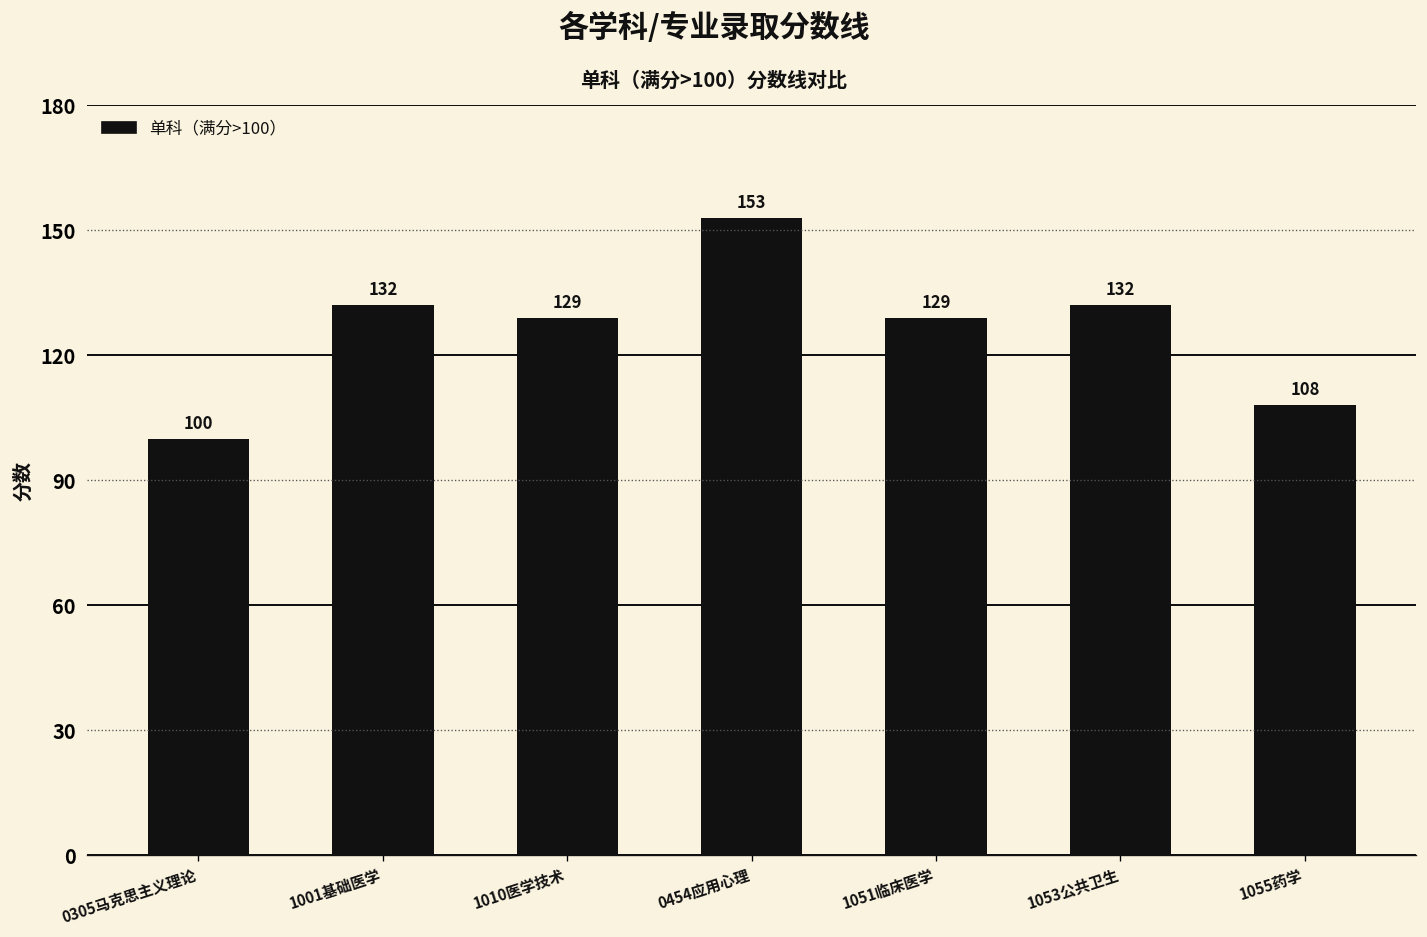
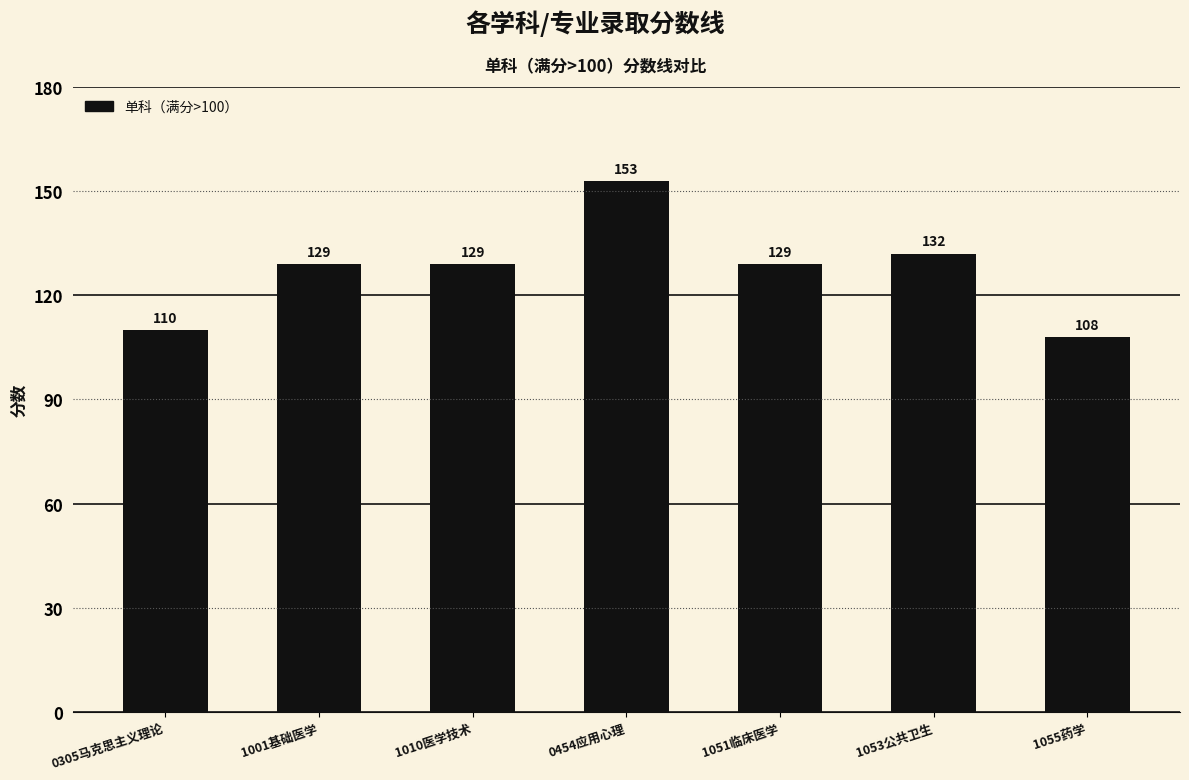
0305马克思主义理论: 100 -> 110
1001基础医学: 132 -> 129
